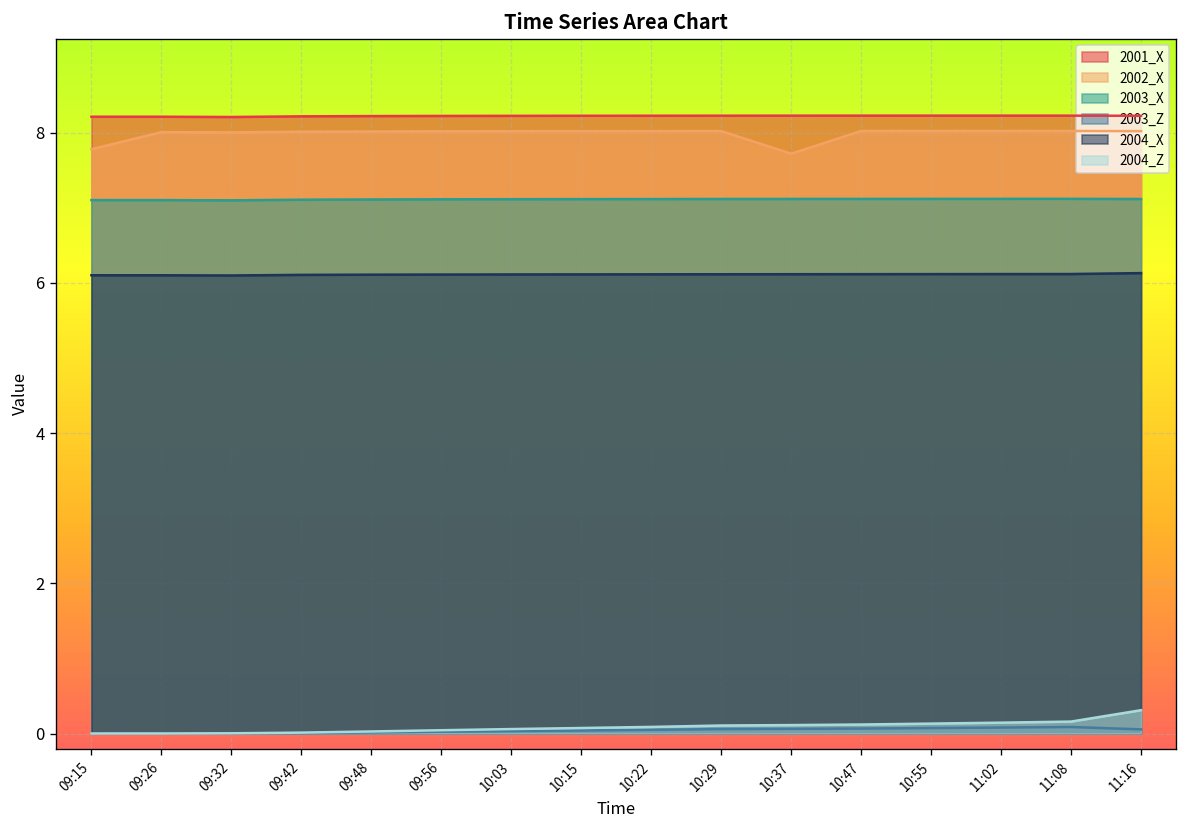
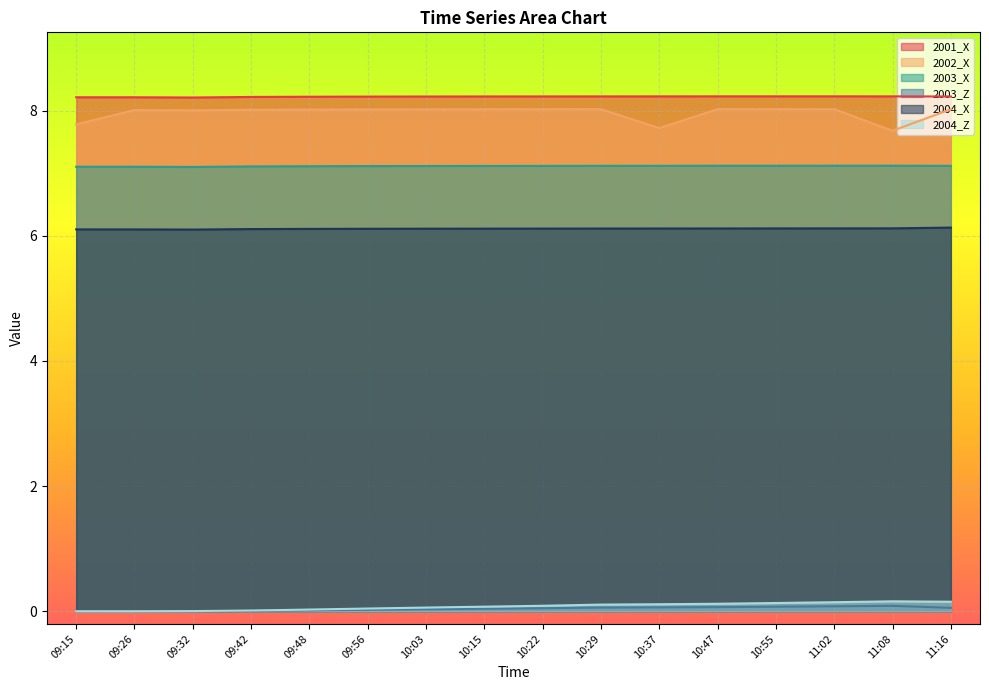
2002_X, 11:08: 8.0 -> 7.7
2004_Z, 11:16: 0.3 -> 0.2
